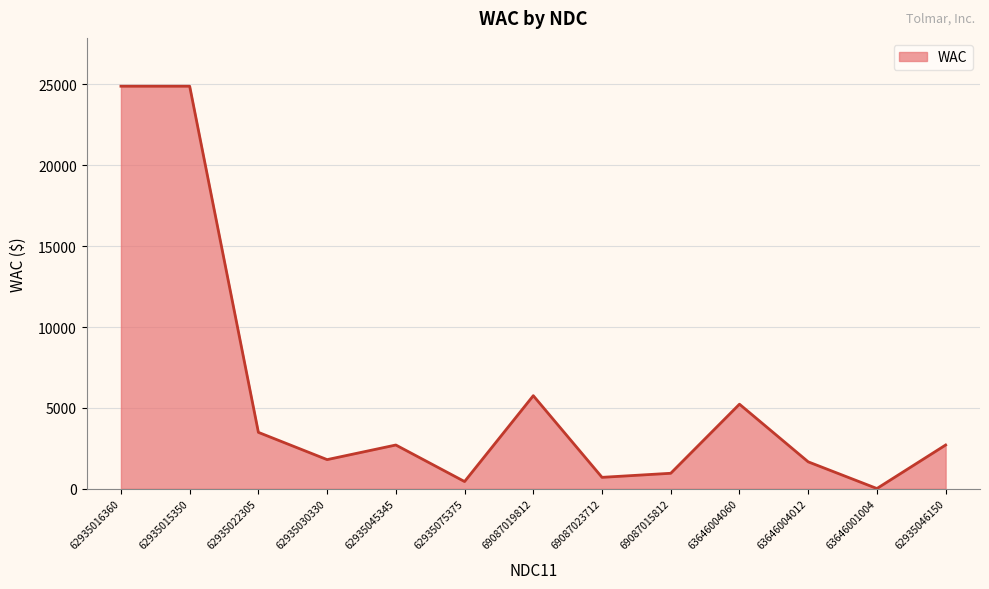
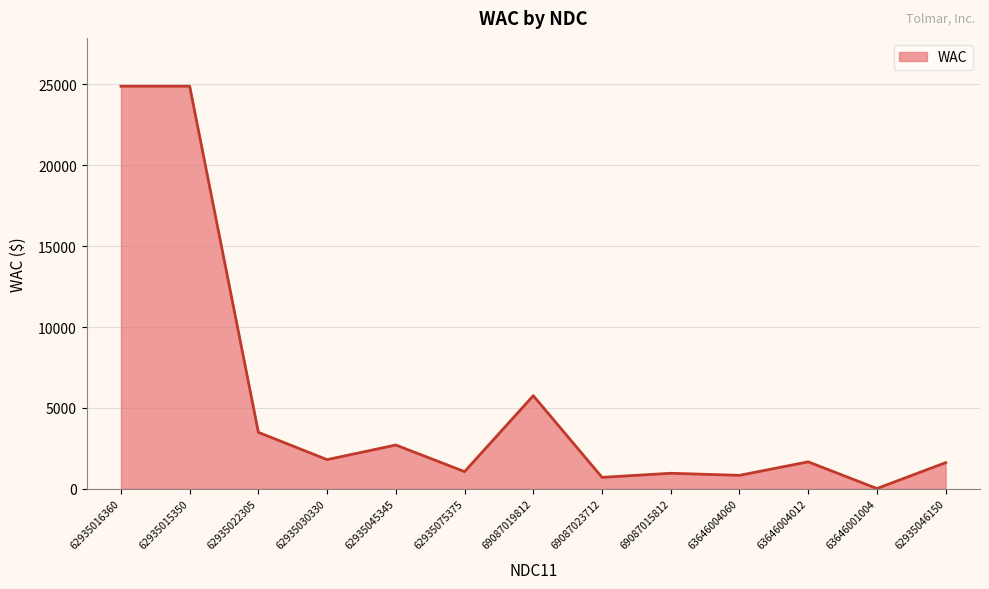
62935075375: 500 -> 1100
63646004060: 5200 -> 800
62935046150: 2700 -> 1600
